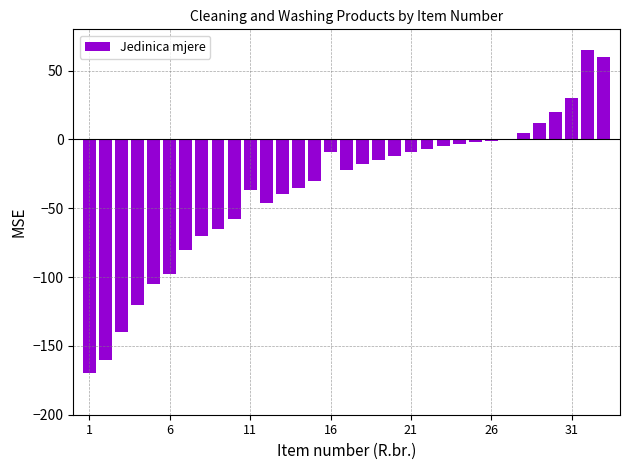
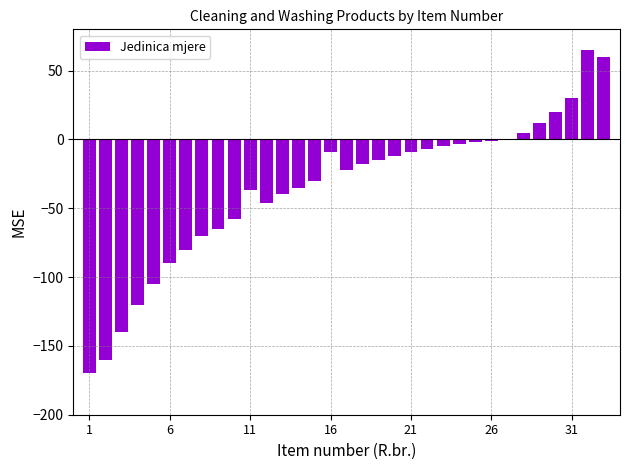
6: -98 -> -90
